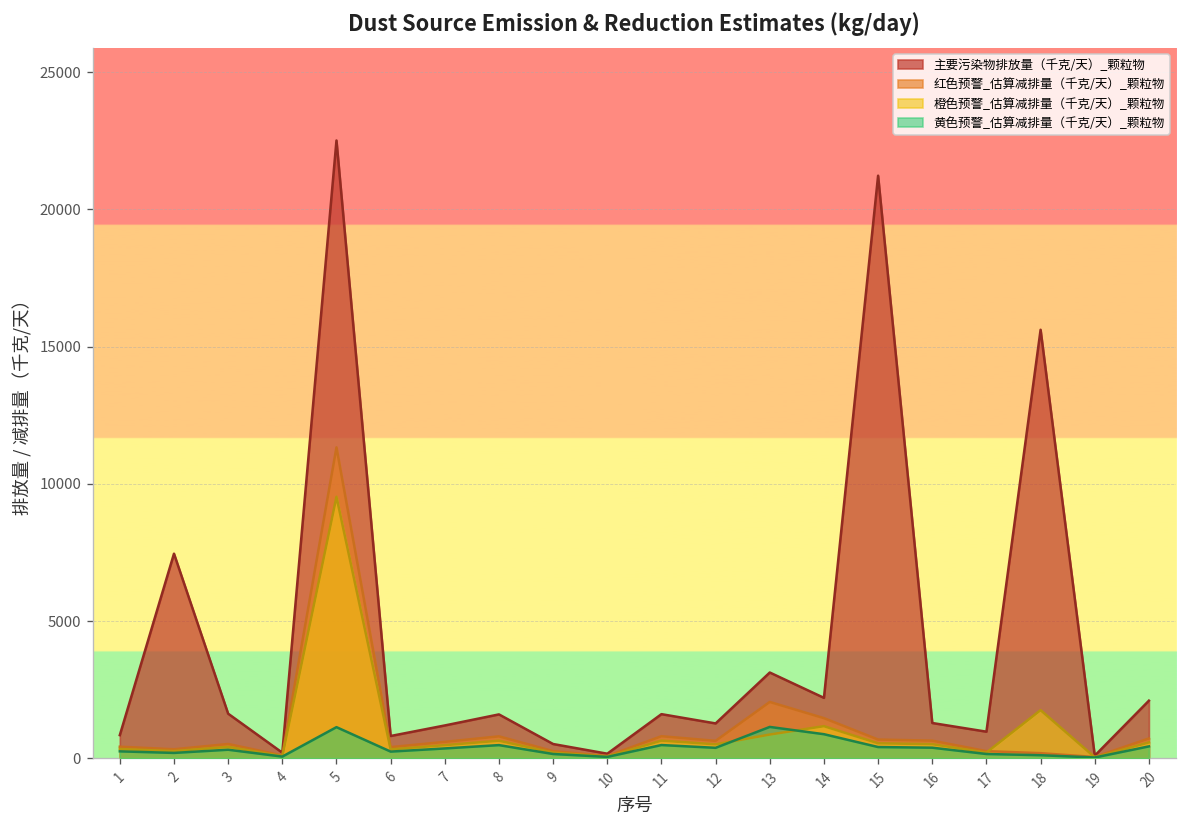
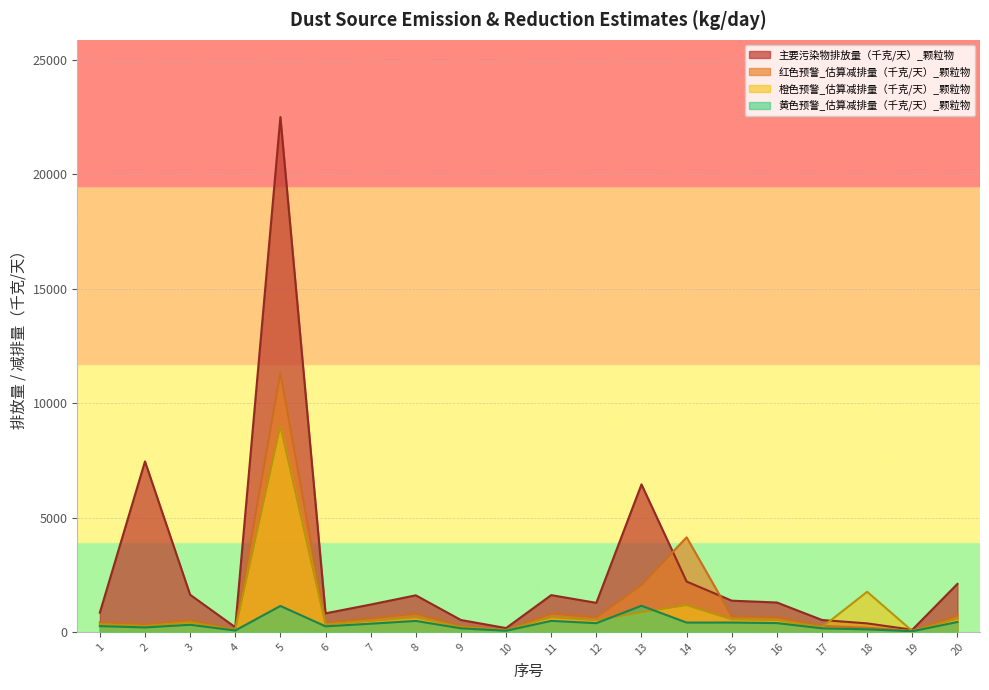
橙色预警_估算减排量（千克/天）_颗粒物, 5: 9500 -> 9000
主要污染物排放量（千克/天）_颗粒物, 13: 3100 -> 6400
红色预警_估算减排量（千克/天）_颗粒物, 14: 1500 -> 4100
黄色预警_估算减排量（千克/天）_颗粒物, 14: 900 -> 400
主要污染物排放量（千克/天）_颗粒物, 15: 21200 -> 1400
主要污染物排放量（千克/天）_颗粒物, 17: 1000 -> 500
主要污染物排放量（千克/天）_颗粒物, 18: 15600 -> 400
